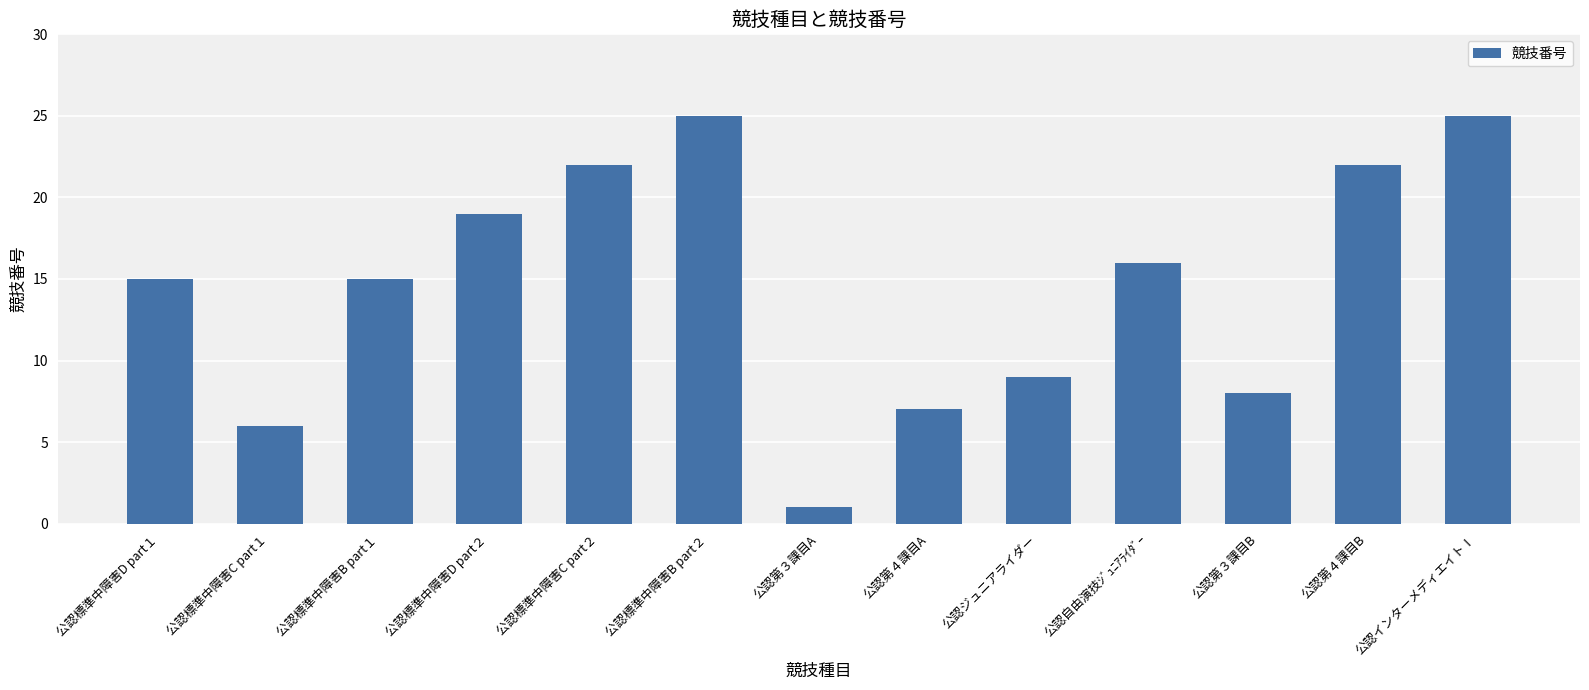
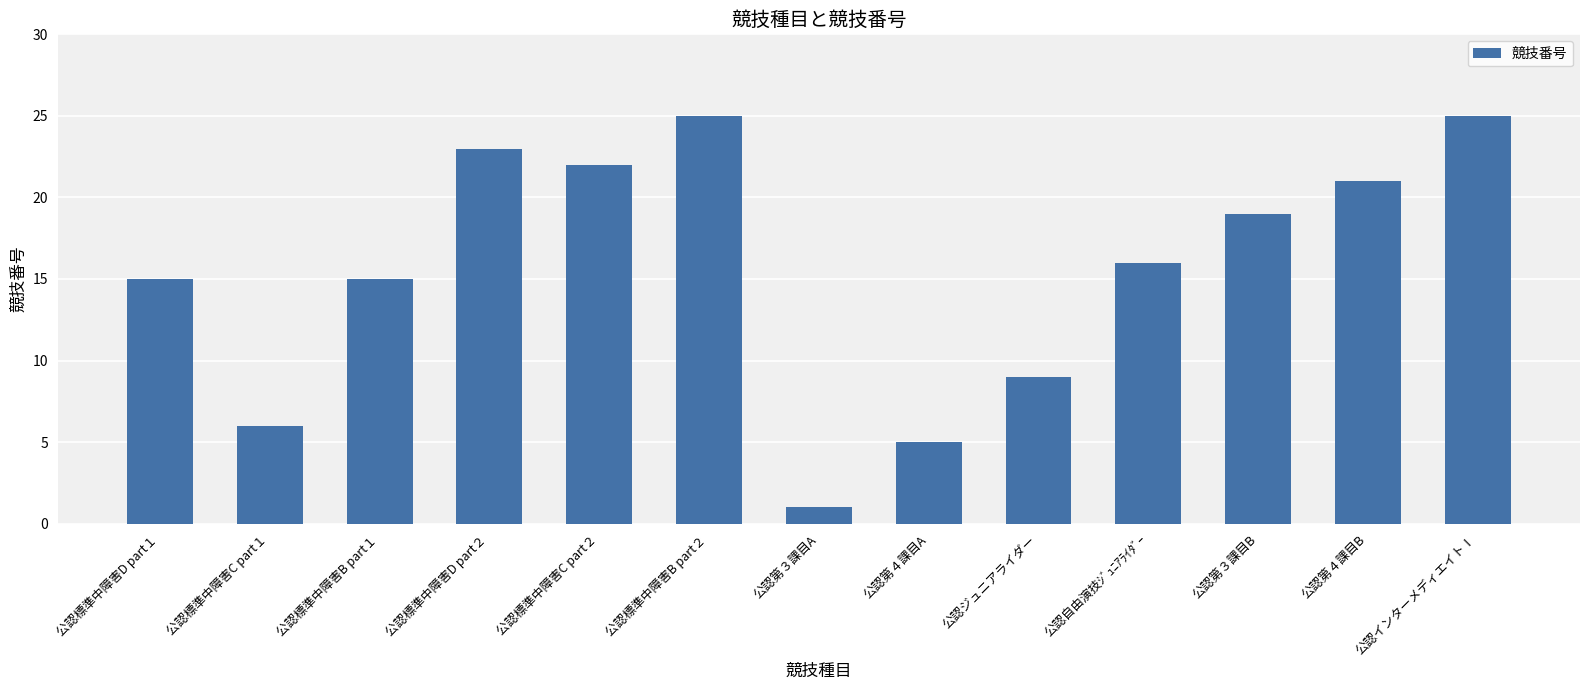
公認標準中障害D part２: 19 -> 23
公認第４課目A: 7 -> 5
公認第３課目B: 8 -> 19
公認第４課目B: 22 -> 21
